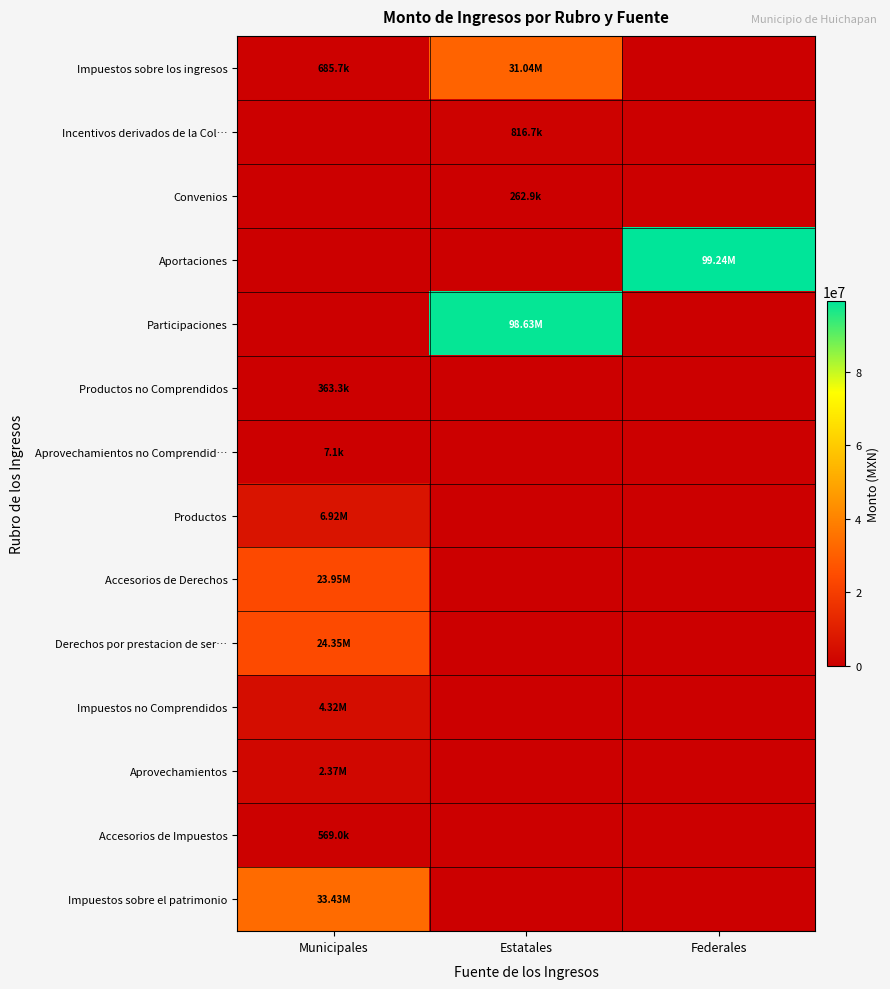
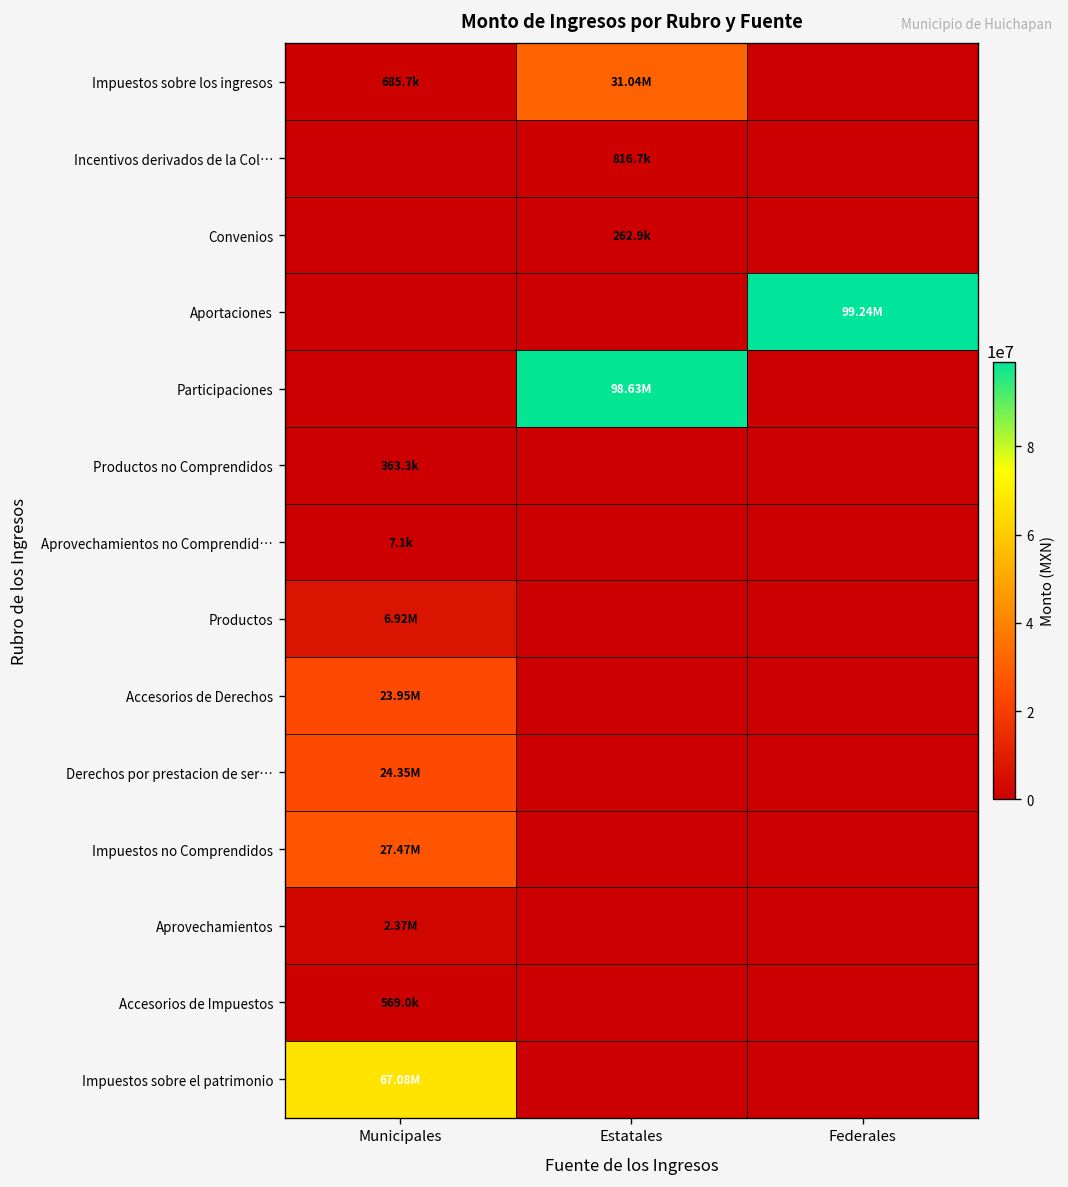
Impuestos no Comprendidos, Municipales: 4.32M -> 27.47M
Impuestos sobre el patrimonio, Municipales: 33.43M -> 67.08M
